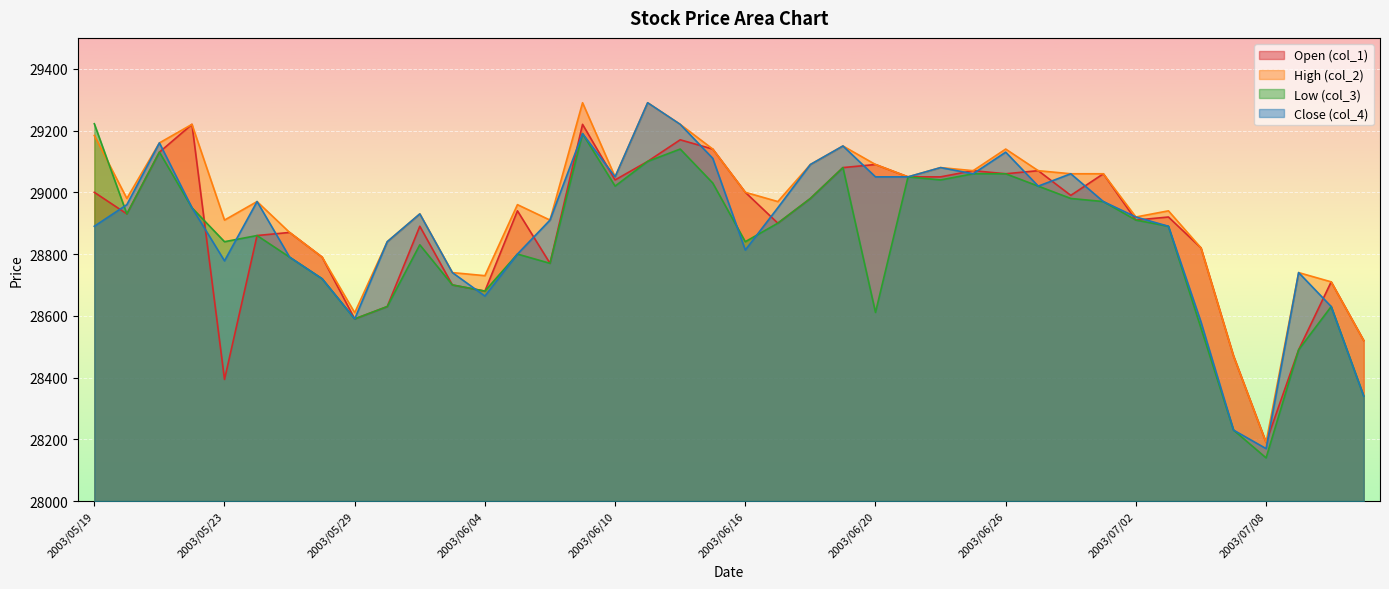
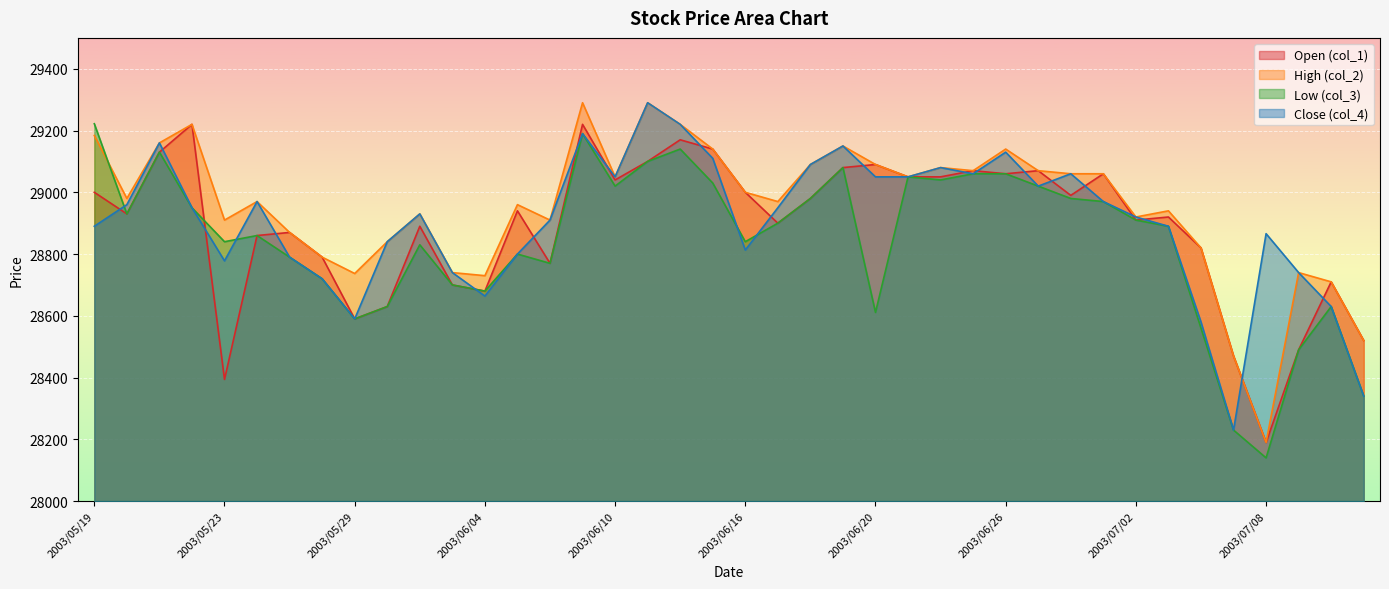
High (col_2), 2003/05/29: 28610 -> 28740
Close (col_4), 2003/07/08: 28170 -> 28870
